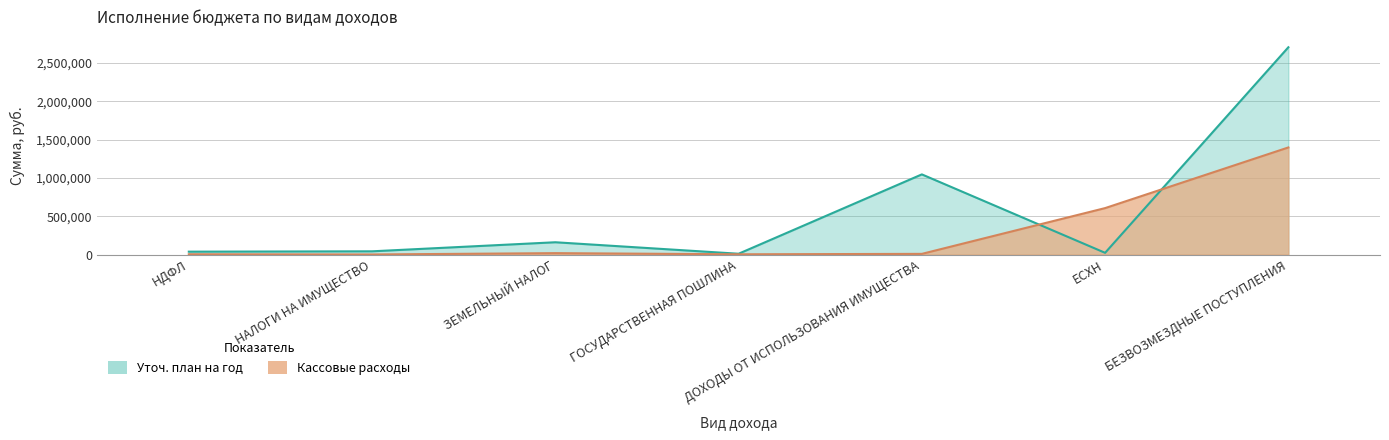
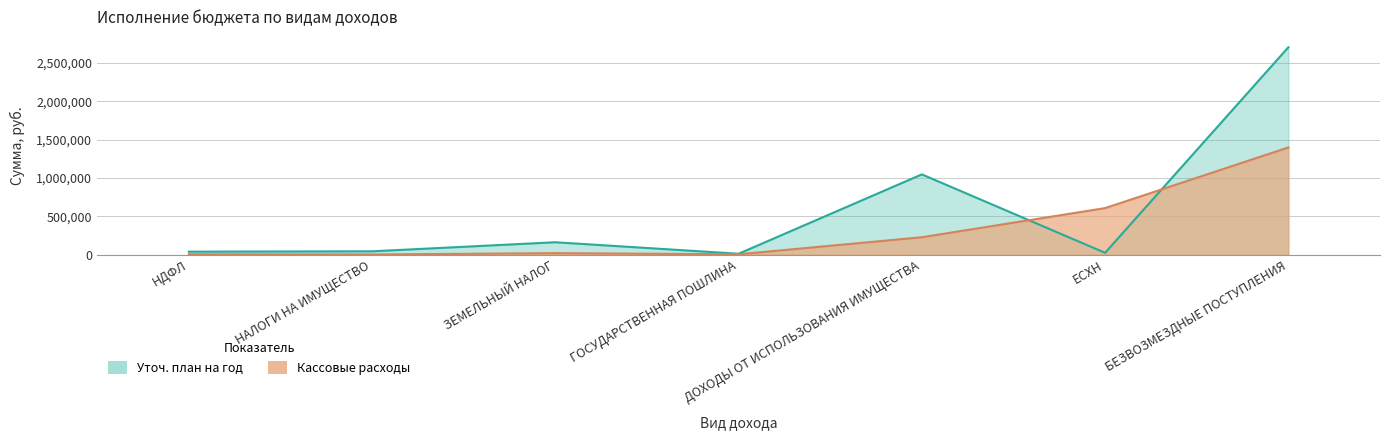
Кассовые расходы, ДОХОДЫ ОТ ИСПОЛЬЗОВАНИЯ ИМУЩЕСТВА: 0 -> 200,000
